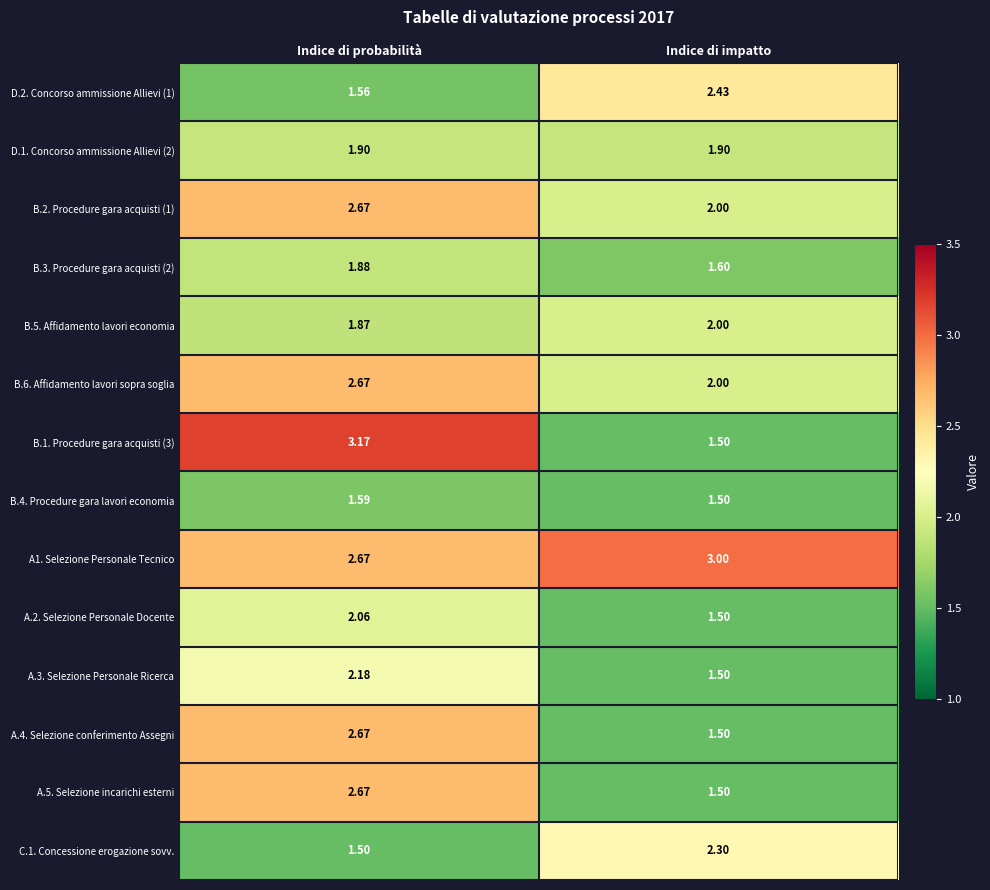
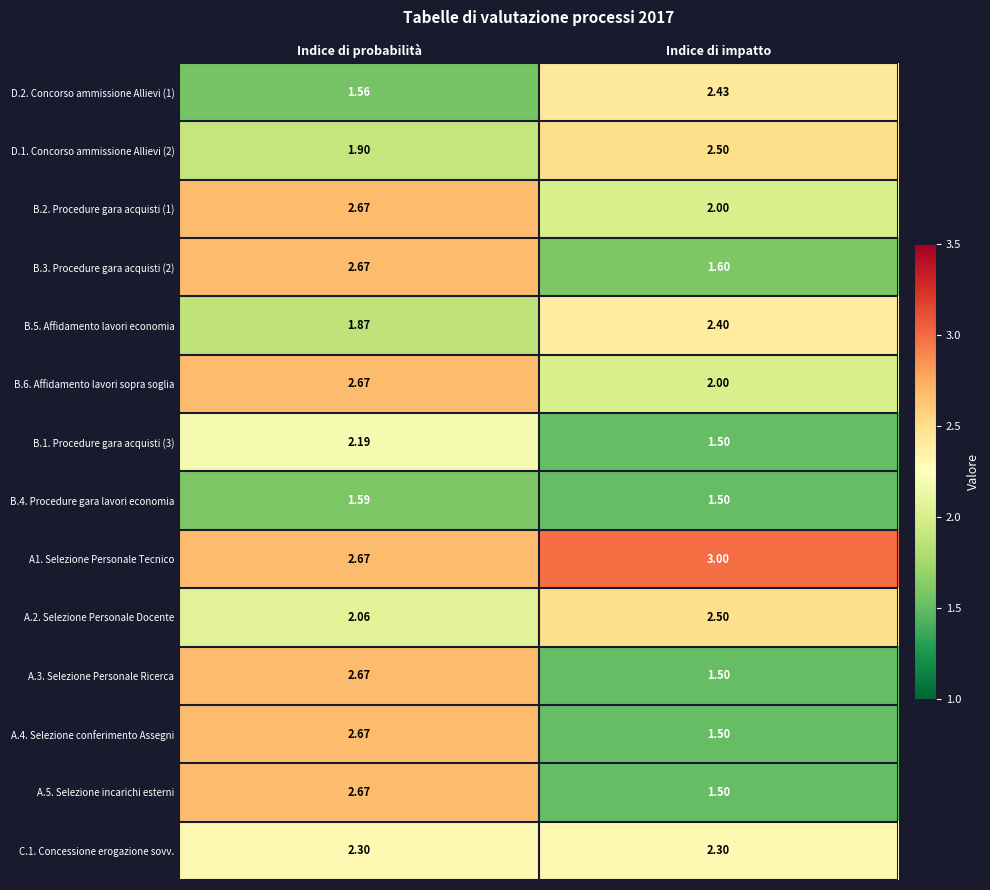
D.1. Concorso ammissione Allievi (2), Indice di impatto: 1.90 -> 2.50
B.3. Procedure gara acquisti (2), Indice di probabilità: 1.88 -> 2.67
B.5. Affidamento lavori economia, Indice di impatto: 2.00 -> 2.40
B.1. Procedure gara acquisti (3), Indice di probabilità: 3.17 -> 2.19
A.2. Selezione Personale Docente, Indice di impatto: 1.50 -> 2.50
A.3. Selezione Personale Ricerca, Indice di probabilità: 2.18 -> 2.67
C.1. Concessione erogazione sovv., Indice di probabilità: 1.50 -> 2.30
